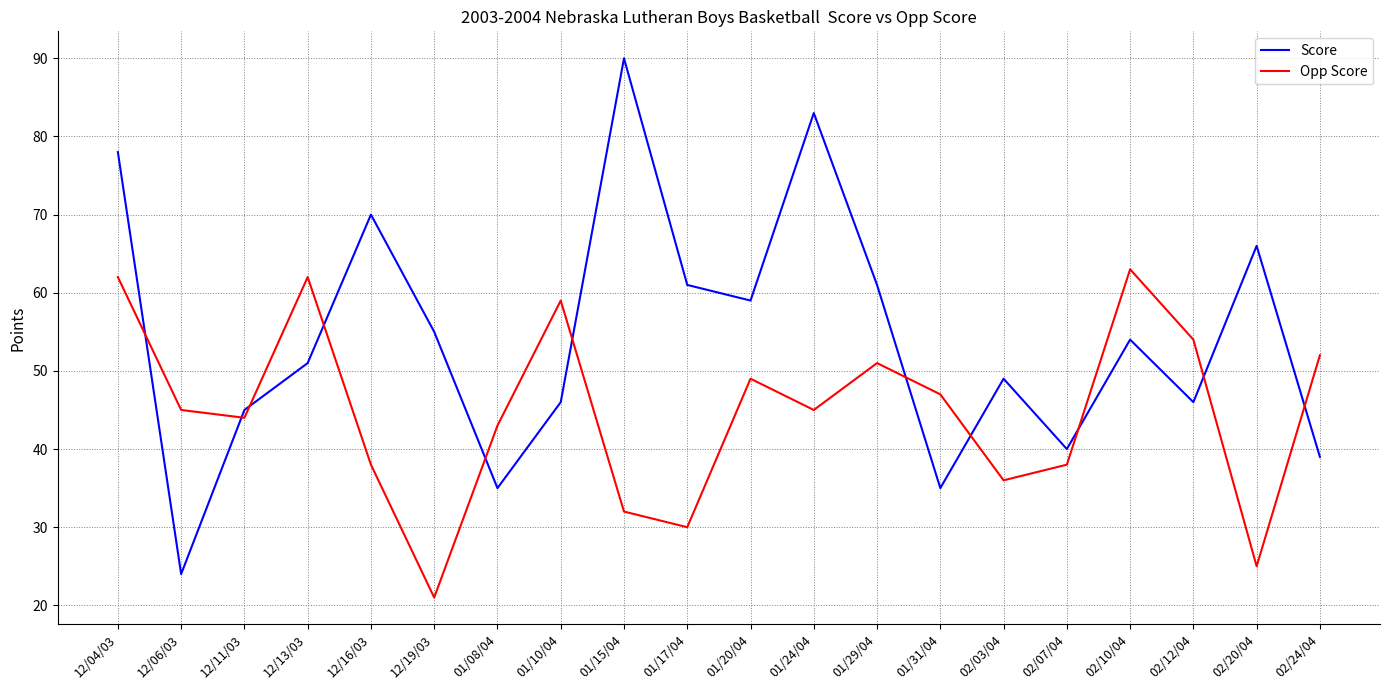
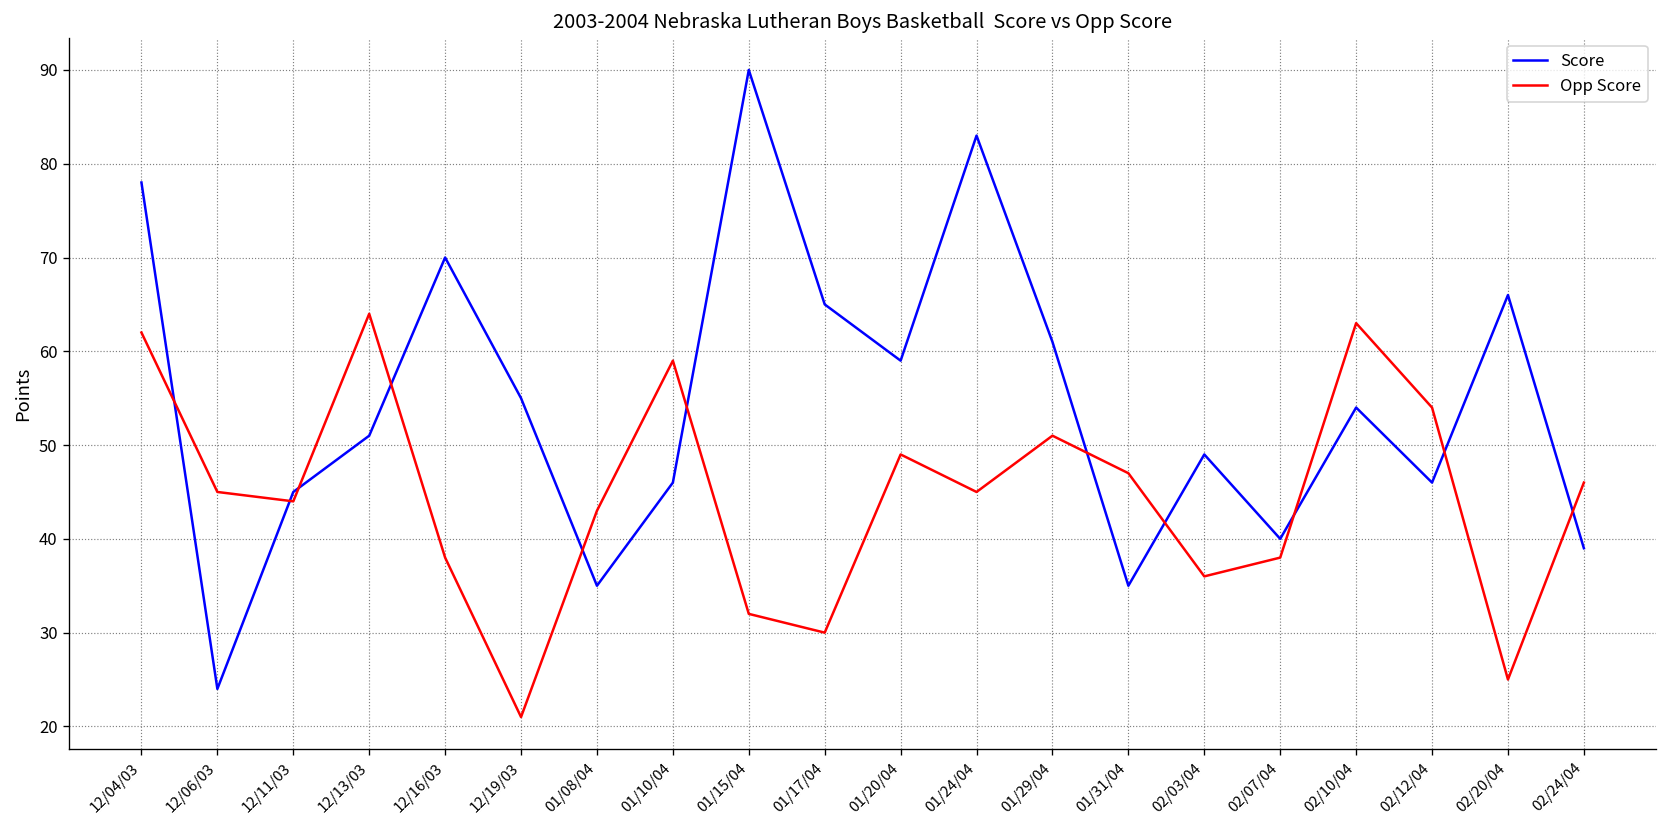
Opp Score, 12/13/03: 62 -> 64
Score, 01/17/04: 61 -> 65
Opp Score, 02/24/04: 52 -> 46
